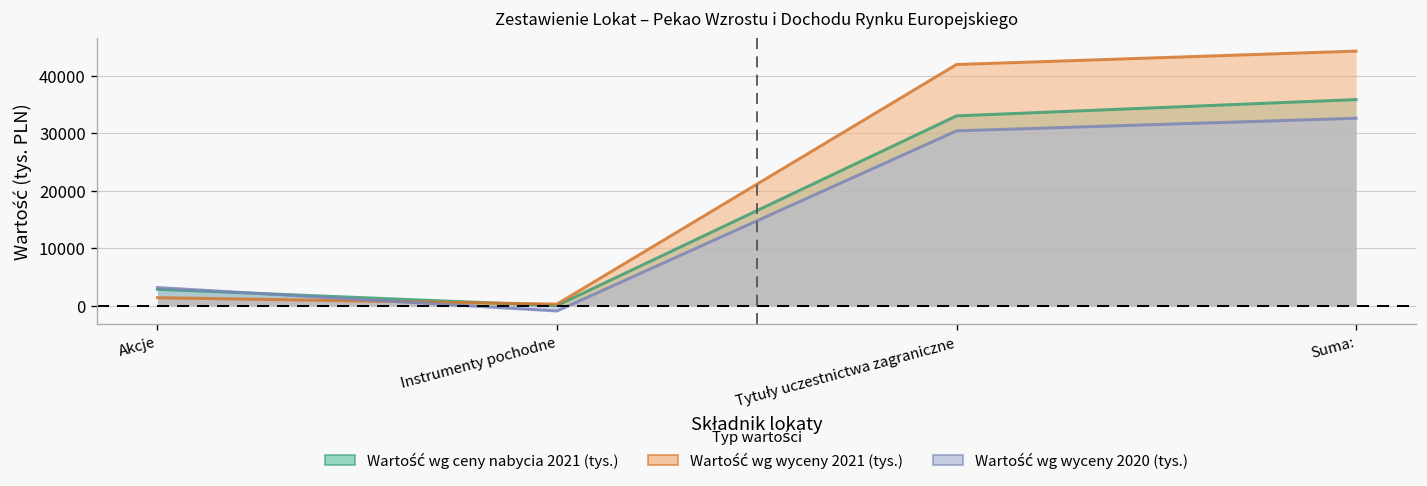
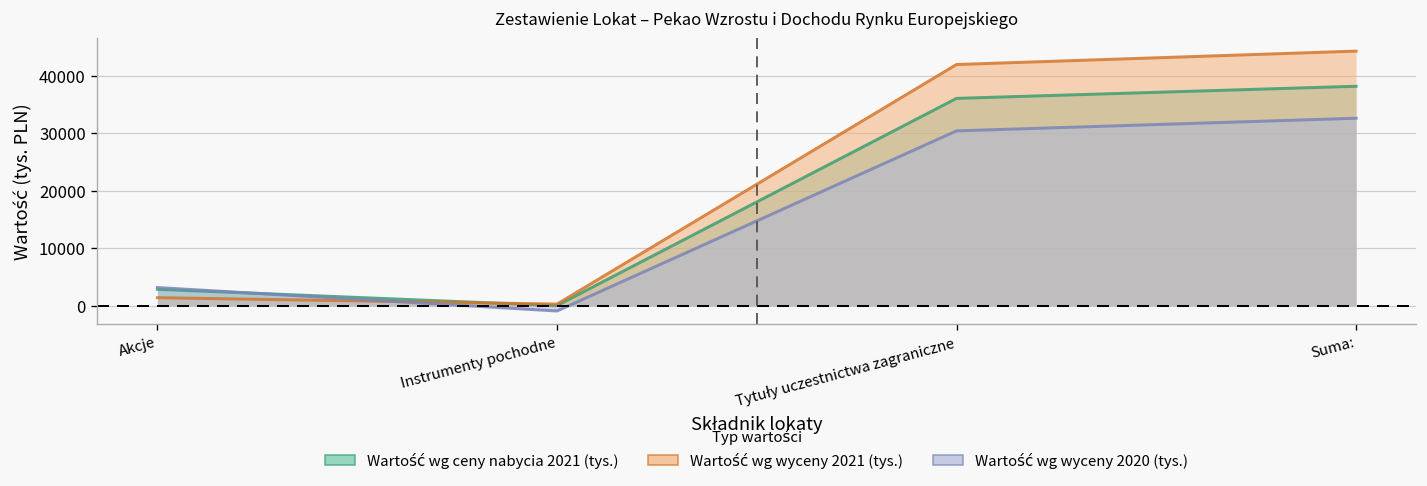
Wartość wg ceny nabycia 2021 (tys.), Tytuły uczestnictwa zagraniczne: 33000 -> 36000
Wartość wg ceny nabycia 2021 (tys.), Suma:: 36000 -> 38000
